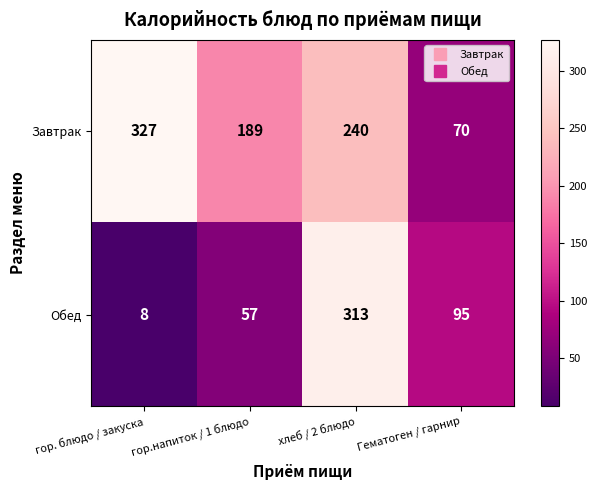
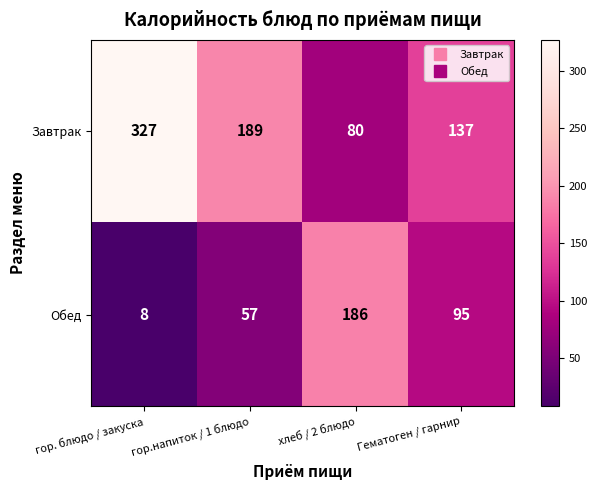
Завтрак, хлеб / 2 блюдо: 240 -> 80
Завтрак, Гематоген / гарнир: 70 -> 137
Обед, хлеб / 2 блюдо: 313 -> 186
